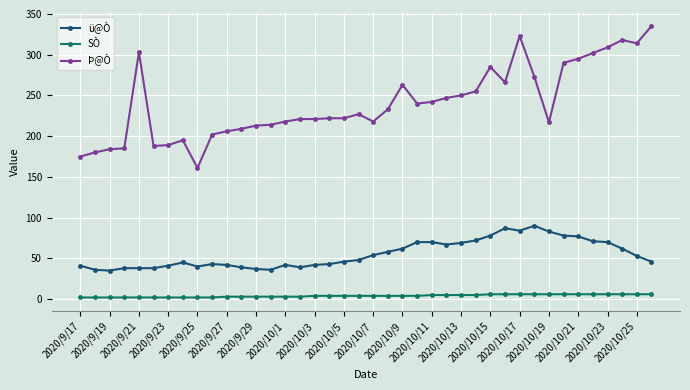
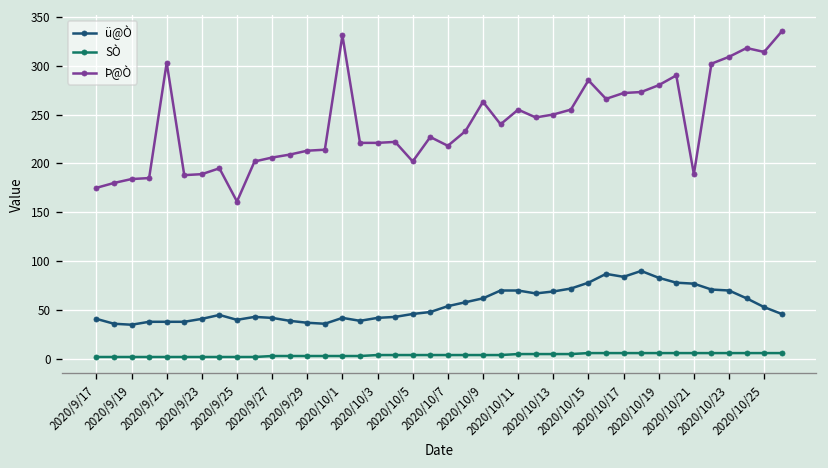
Þ@Ò, 2020/10/1: 220 -> 330
Þ@Ò, 2020/10/5: 220 -> 200
Þ@Ò, 2020/10/11: 240 -> 260
Þ@Ò, 2020/10/17: 320 -> 270
Þ@Ò, 2020/10/19: 220 -> 280
Þ@Ò, 2020/10/21: 300 -> 190
